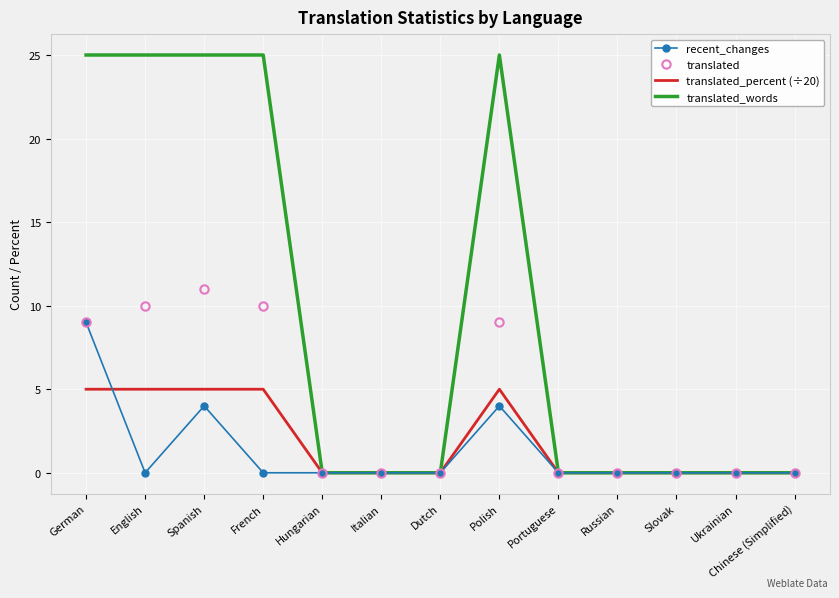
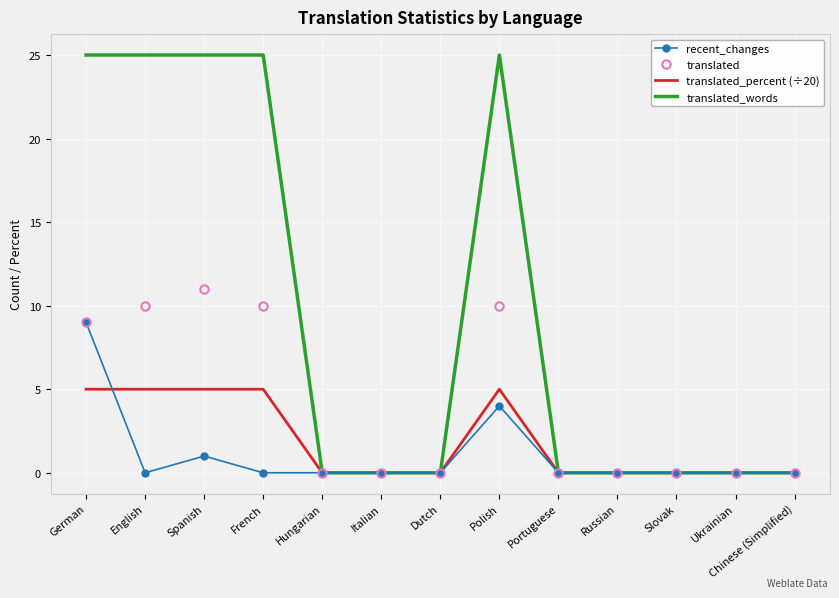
recent_changes, Spanish: 4 -> 1
translated, Polish: 9 -> 10
